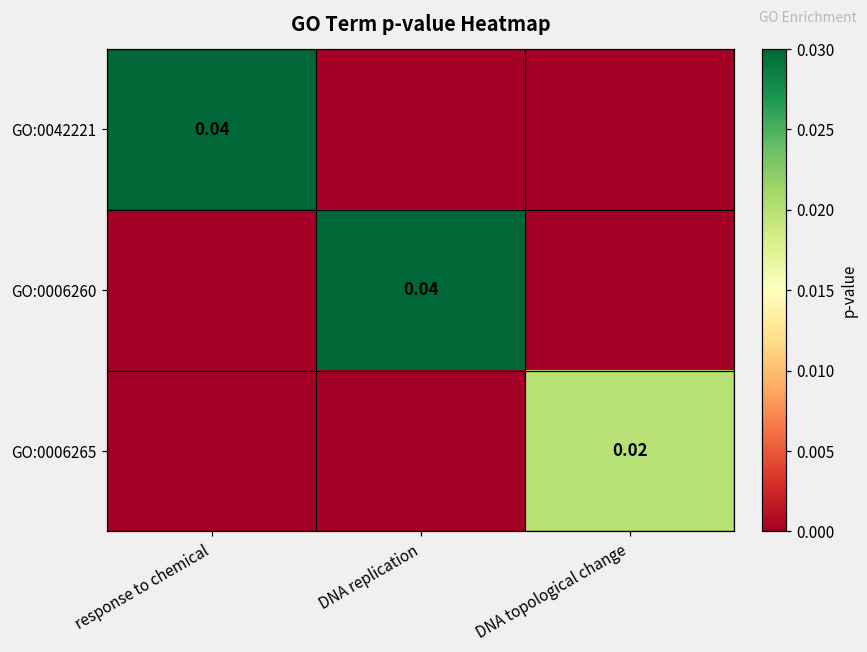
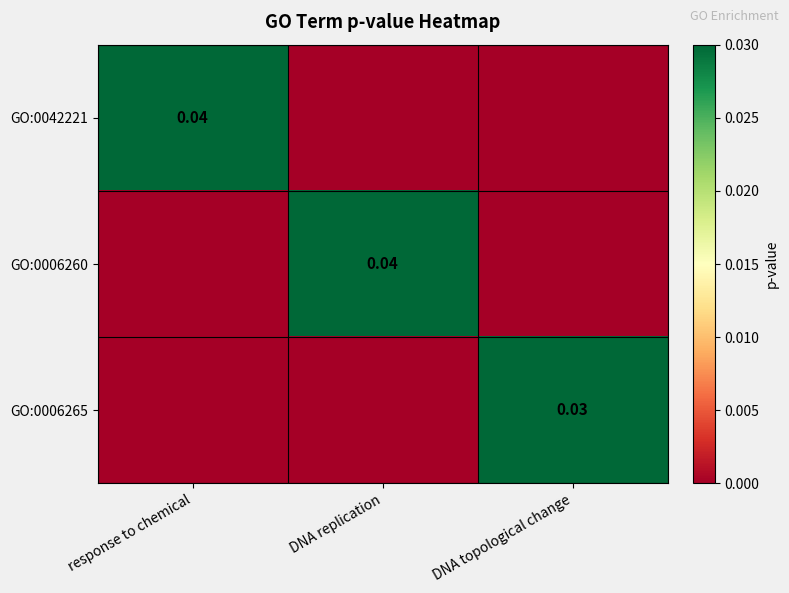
GO:0006265, DNA topological change: 0.02 -> 0.03
